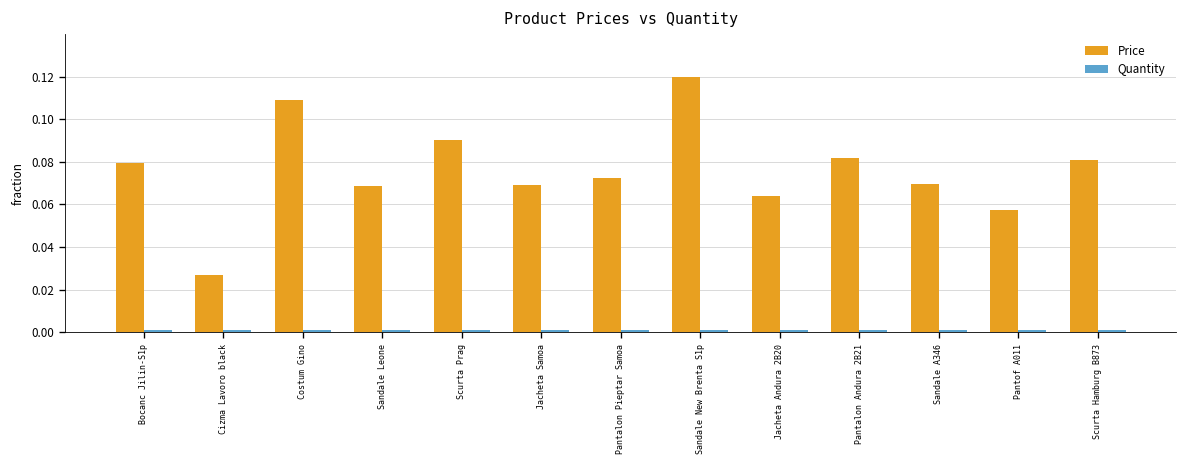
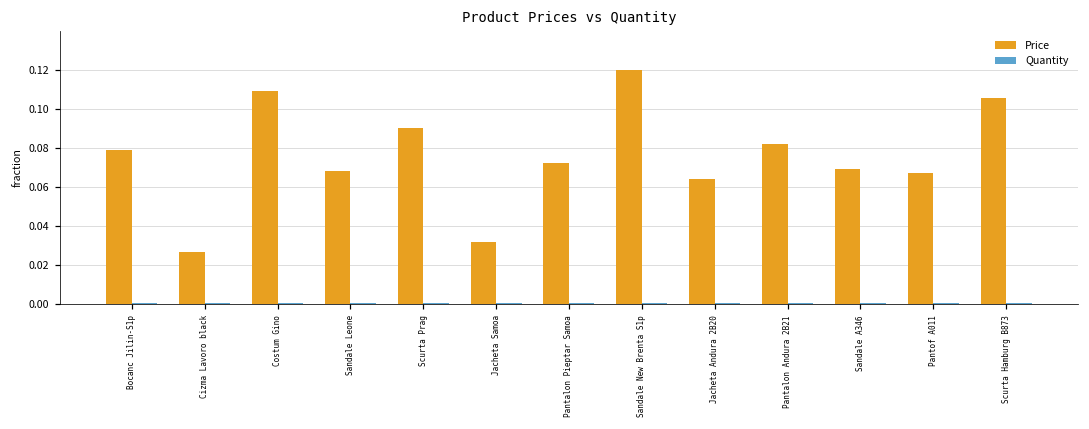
Price, Jacheta Samoa: 0.069 -> 0.032
Price, Pantof A011: 0.057 -> 0.067
Price, Scurta Hamburg B873: 0.081 -> 0.106
